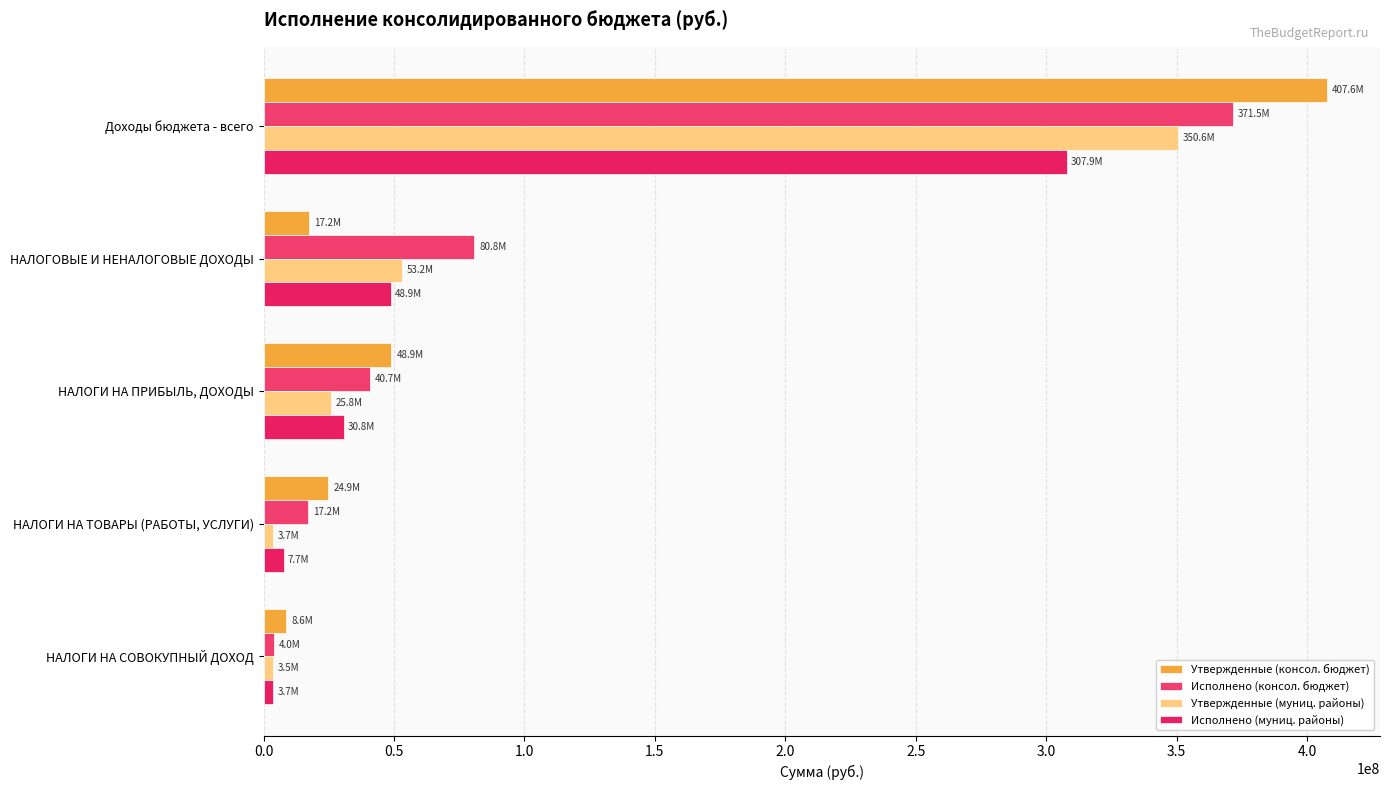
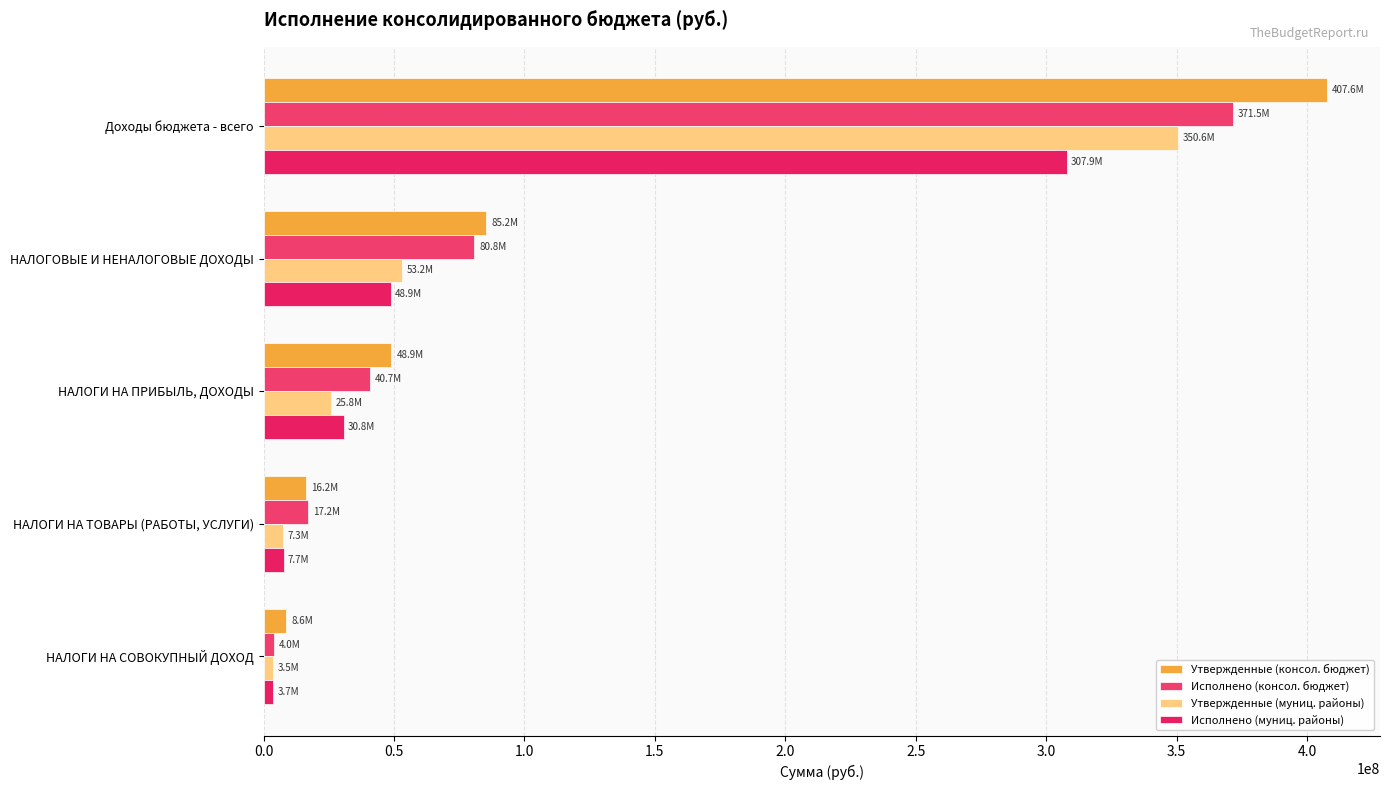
Утвержденные (консол. бюджет), НАЛОГОВЫЕ И НЕНАЛОГОВЫЕ ДОХОДЫ: 17.2M -> 85.2M
Утвержденные (консол. бюджет), НАЛОГИ НА ТОВАРЫ (РАБОТЫ, УСЛУГИ): 24.9M -> 16.2M
Утвержденные (муниц. районы), НАЛОГИ НА ТОВАРЫ (РАБОТЫ, УСЛУГИ): 3.7M -> 7.3M
